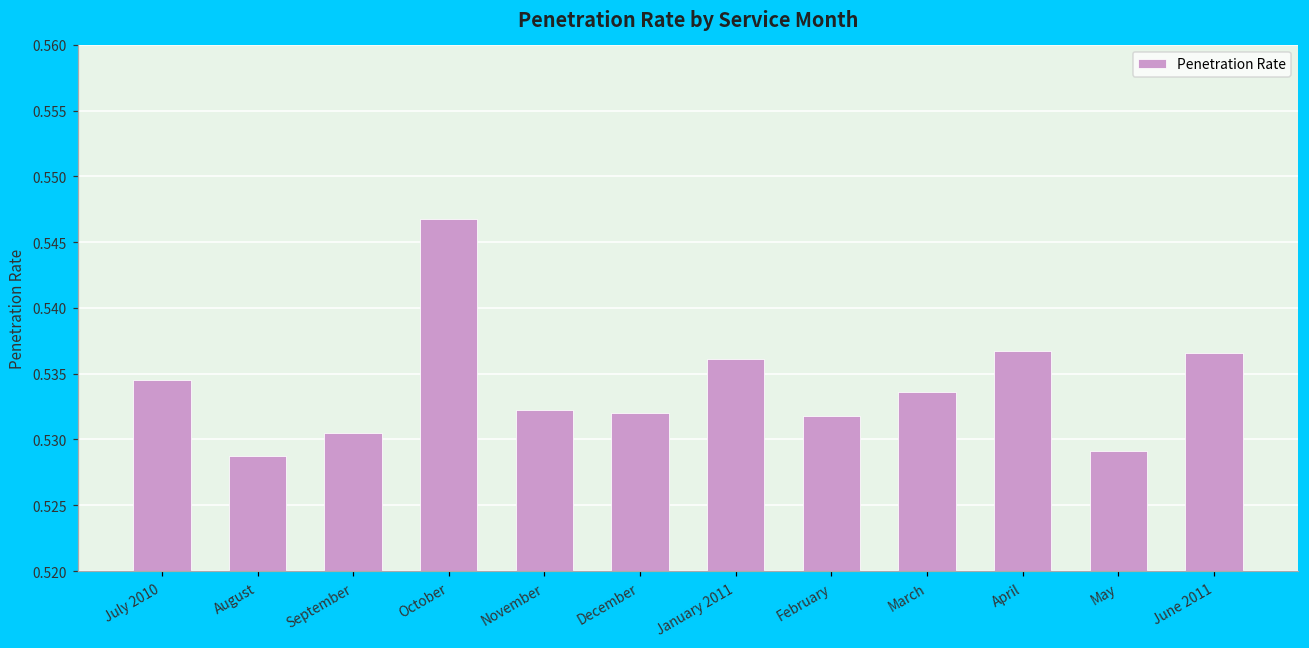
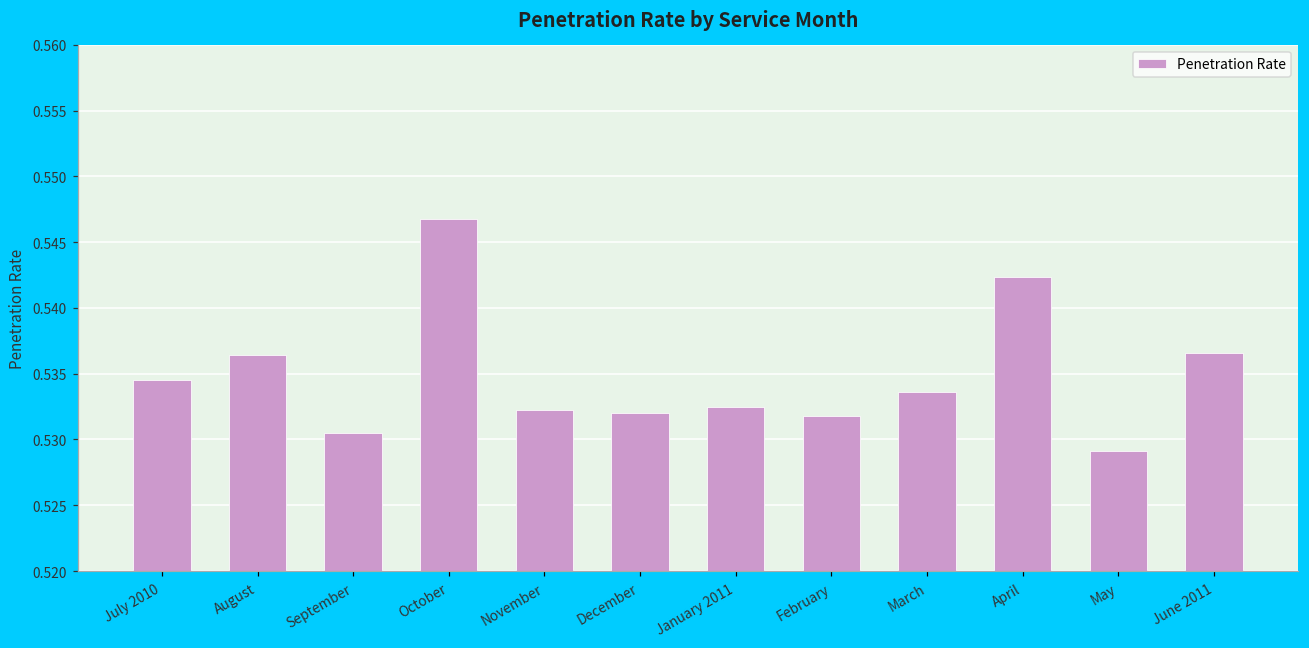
August: 0.5287 -> 0.5364
January 2011: 0.5361 -> 0.5325
April: 0.5368 -> 0.5424
